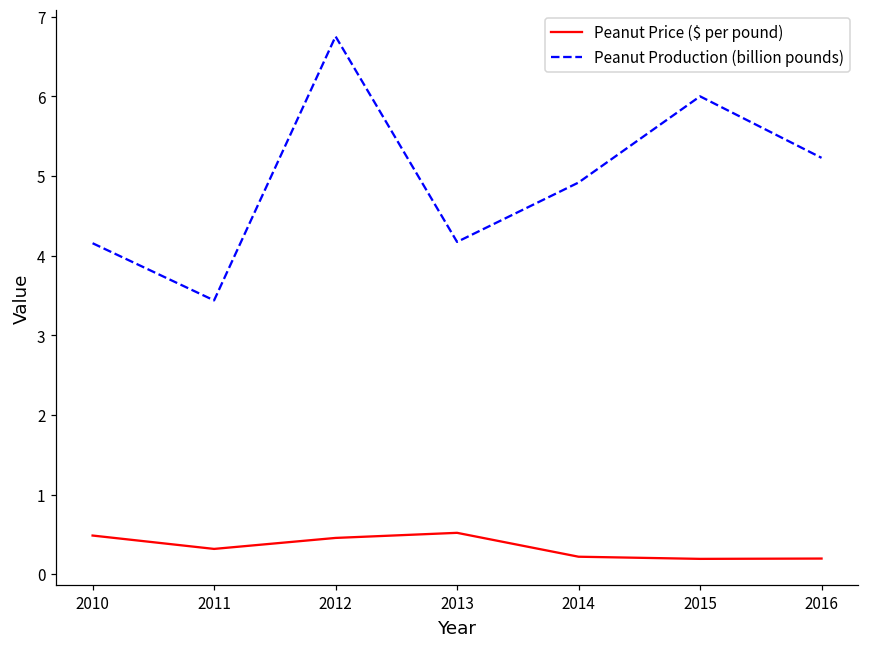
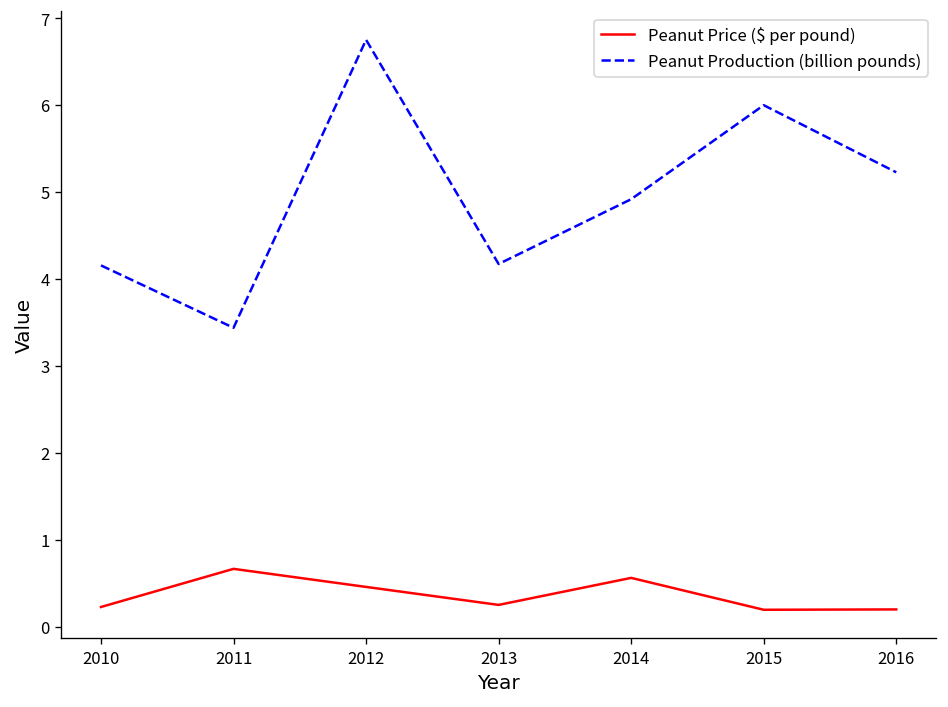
Peanut Price ($ per pound), 2010: 0.5 -> 0.2
Peanut Price ($ per pound), 2011: 0.3 -> 0.7
Peanut Price ($ per pound), 2013: 0.5 -> 0.2
Peanut Price ($ per pound), 2014: 0.2 -> 0.6
